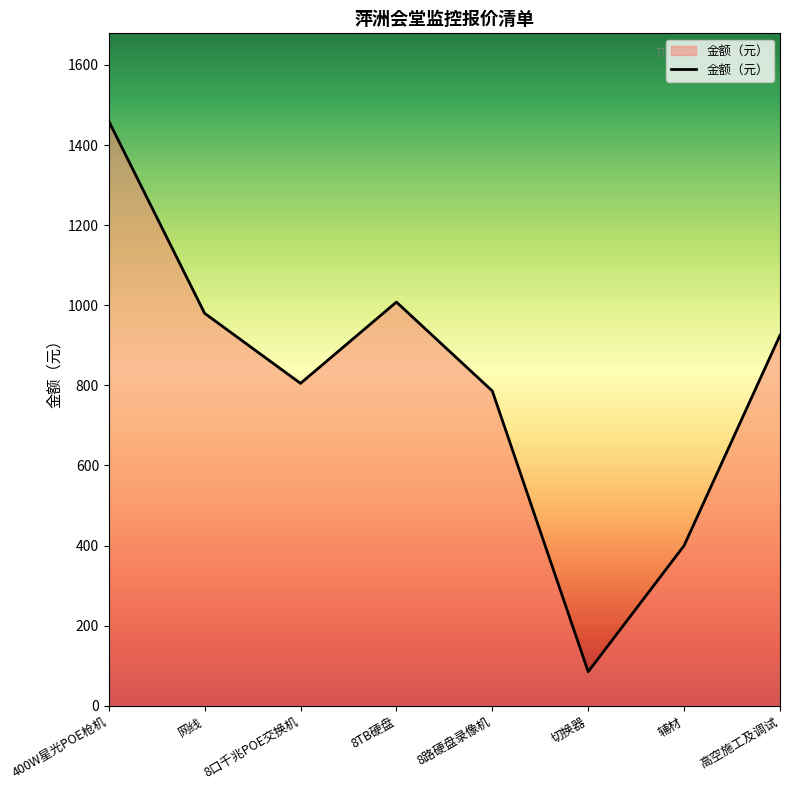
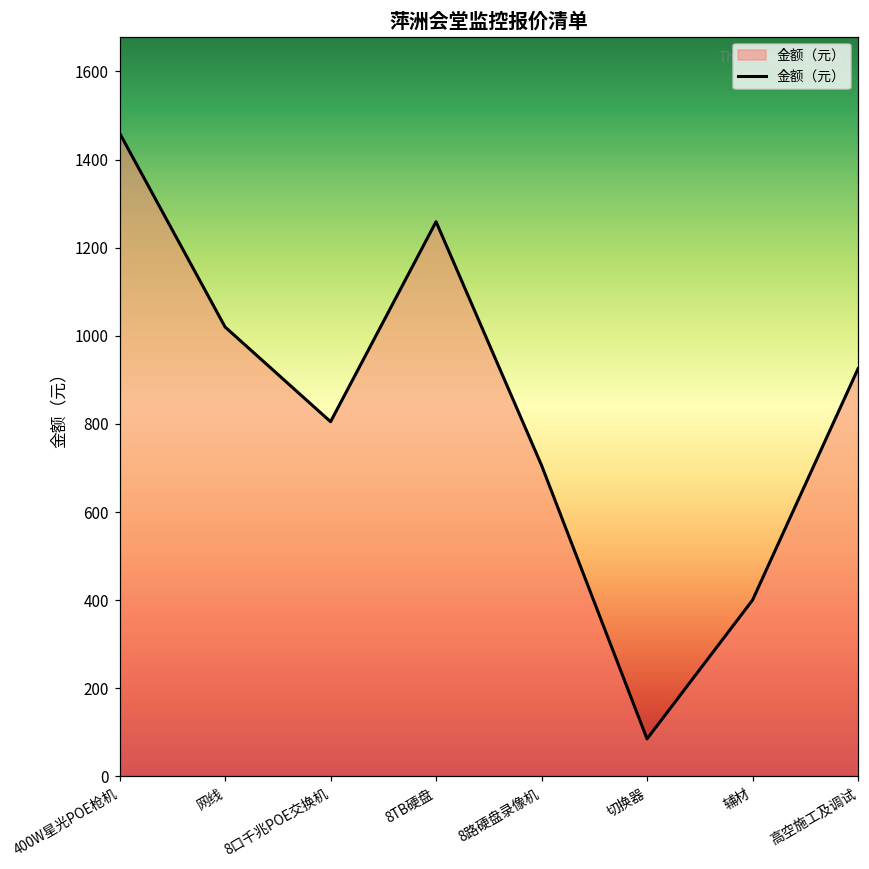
网线: 980 -> 1020
8TB硬盘: 1010 -> 1260
8路硬盘录像机: 790 -> 710
